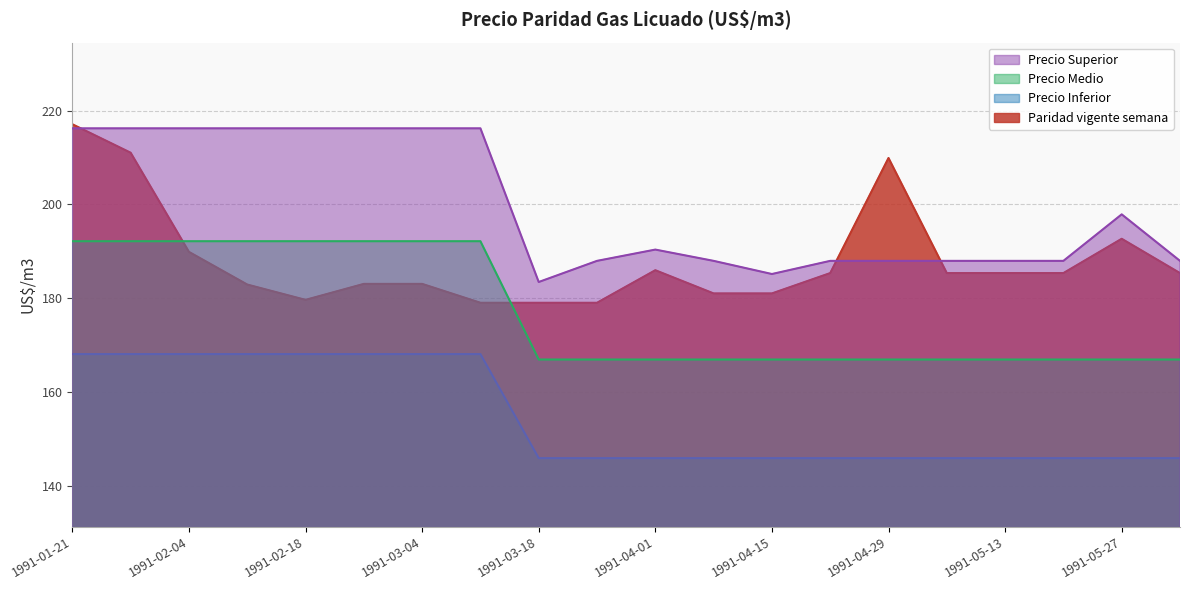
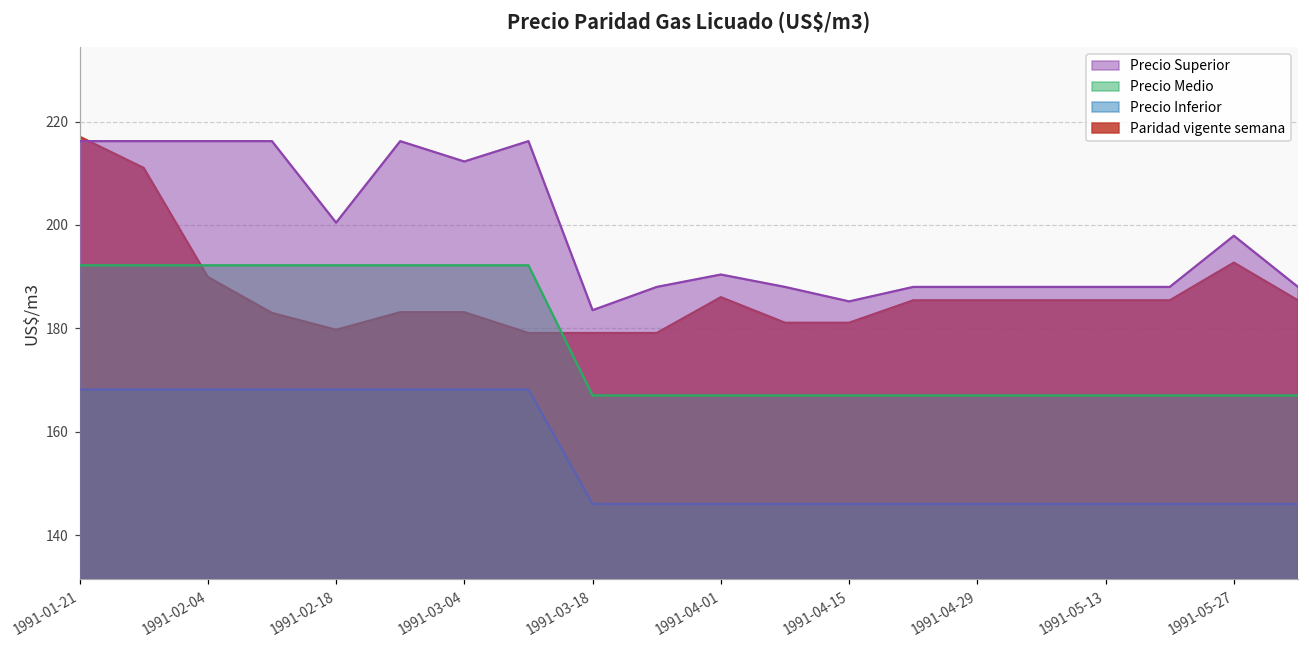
Precio Superior, 1991-02-18: 216 -> 200
Precio Superior, 1991-03-04: 216 -> 212
Paridad vigente semana, 1991-04-29: 210 -> 185
